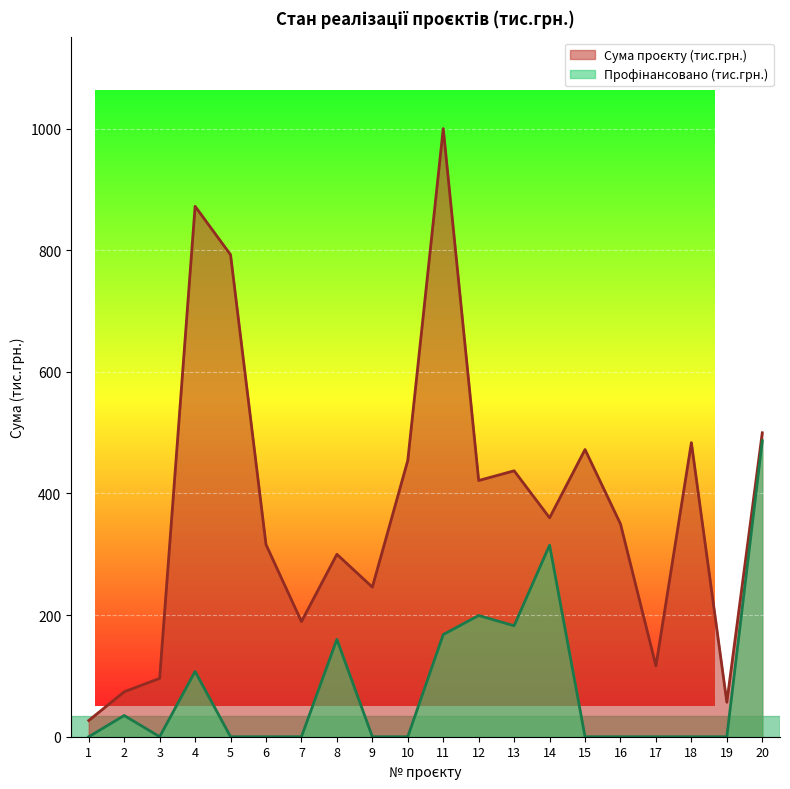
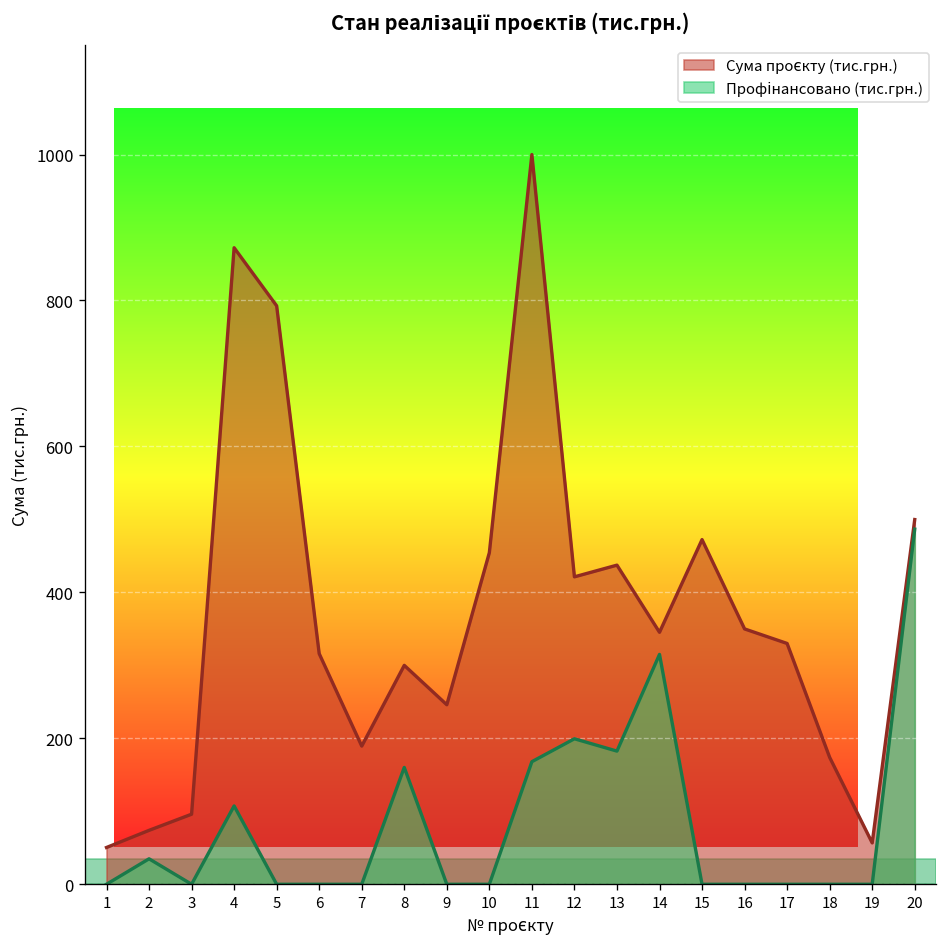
Сума проєкту (тис.грн.), 1: 30 -> 50
Сума проєкту (тис.грн.), 14: 360 -> 350
Сума проєкту (тис.грн.), 17: 120 -> 330
Сума проєкту (тис.грн.), 18: 480 -> 170
